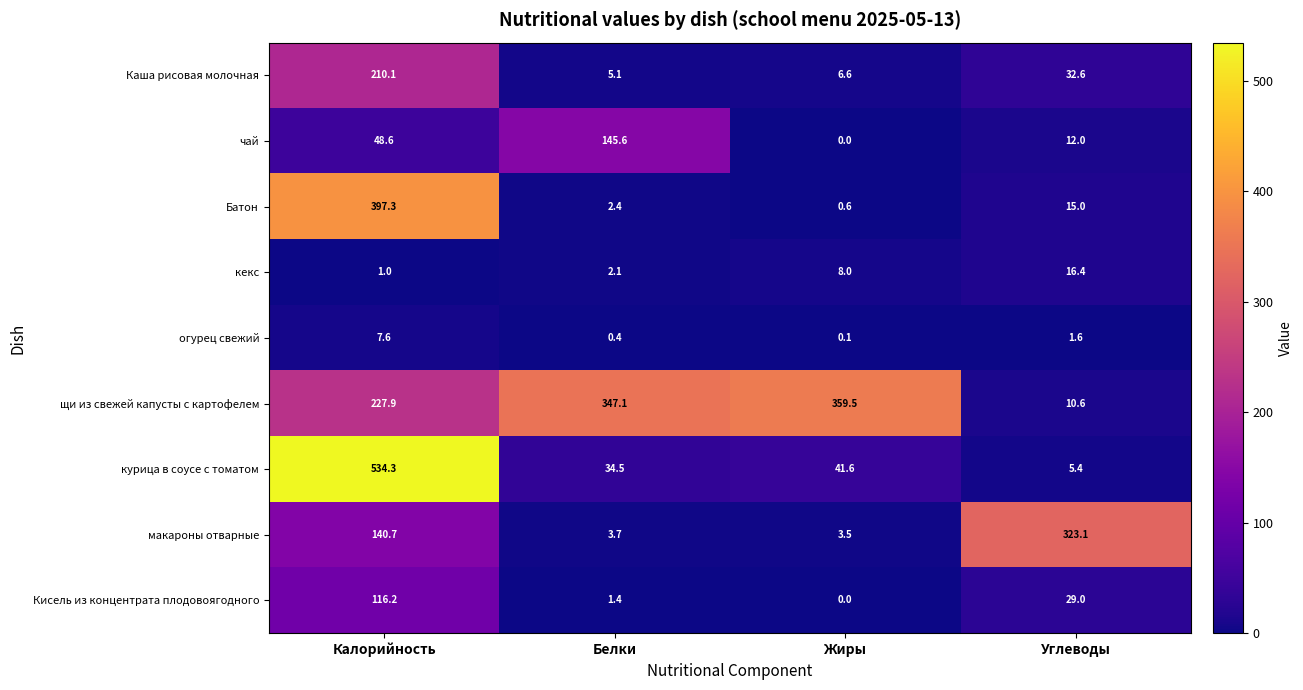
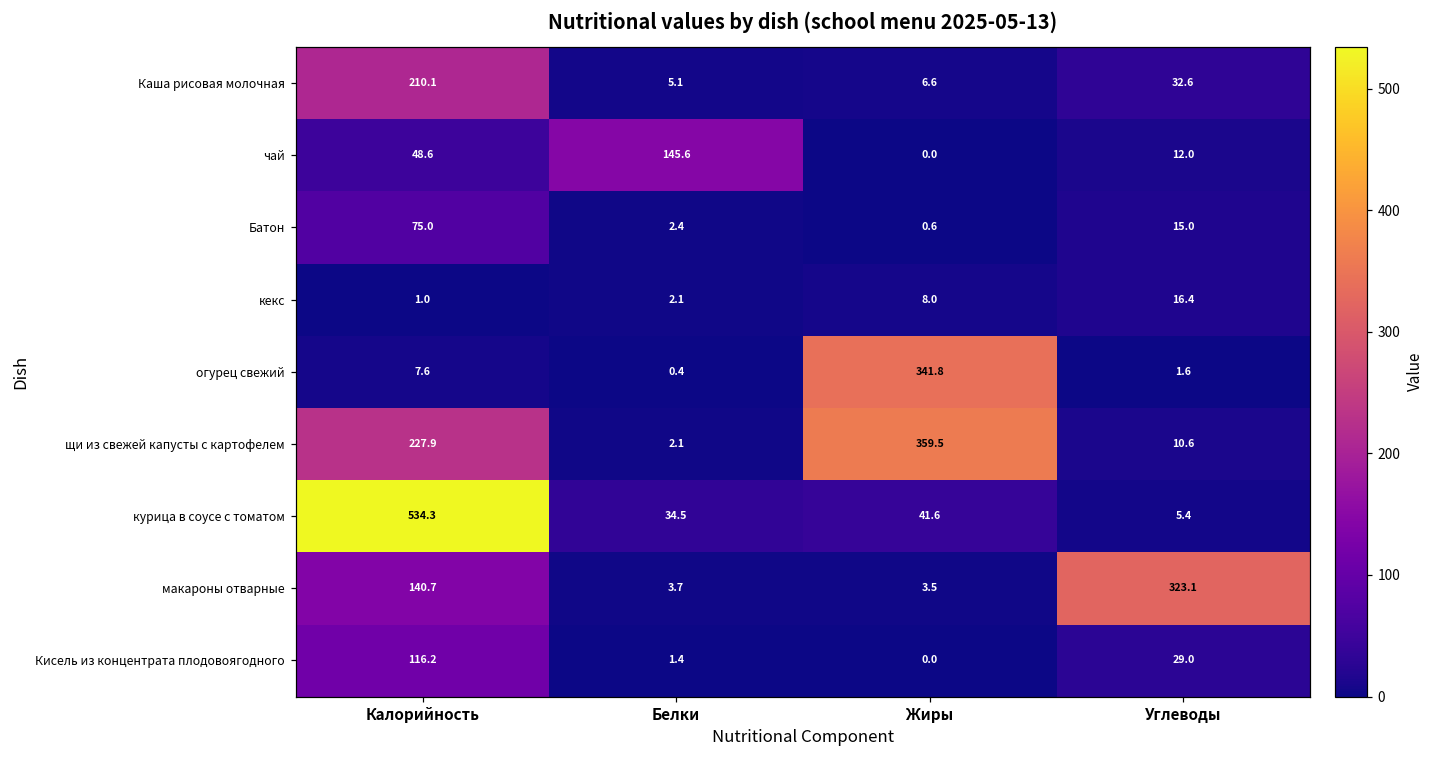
Батон, Калорийность: 397.3 -> 75.0
огурец свежий, Жиры: 0.1 -> 341.8
щи из свежей капусты с картофелем, Белки: 347.1 -> 2.1
